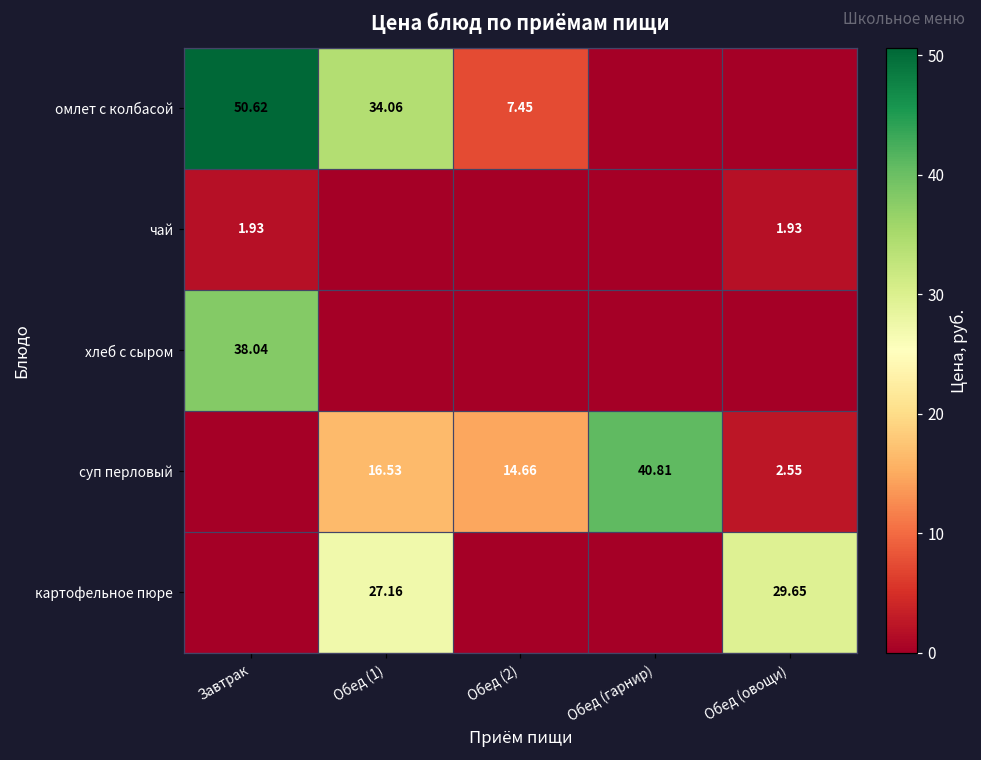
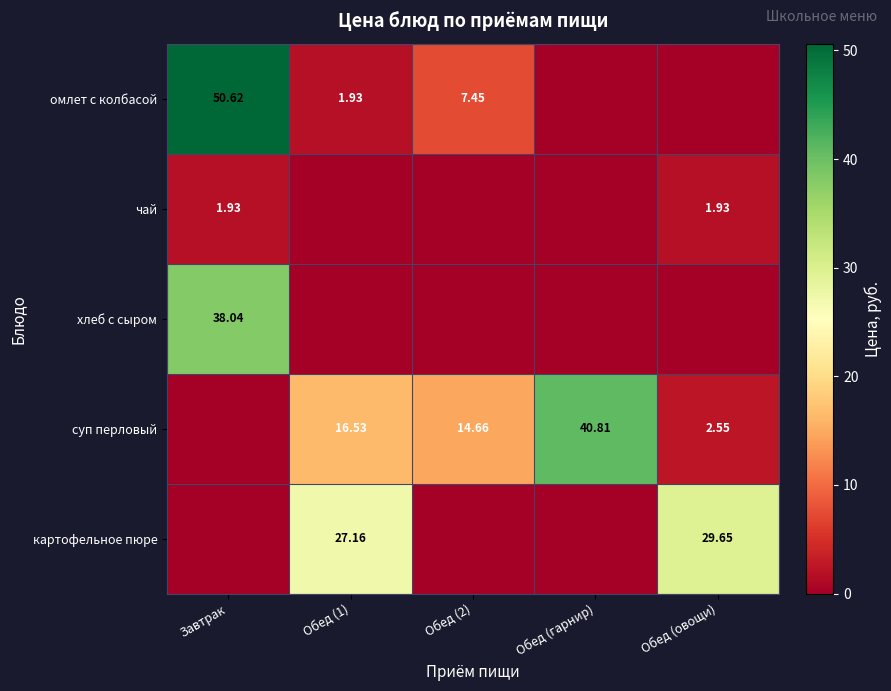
омлет с колбасой, Обед (1): 34.06 -> 1.93
